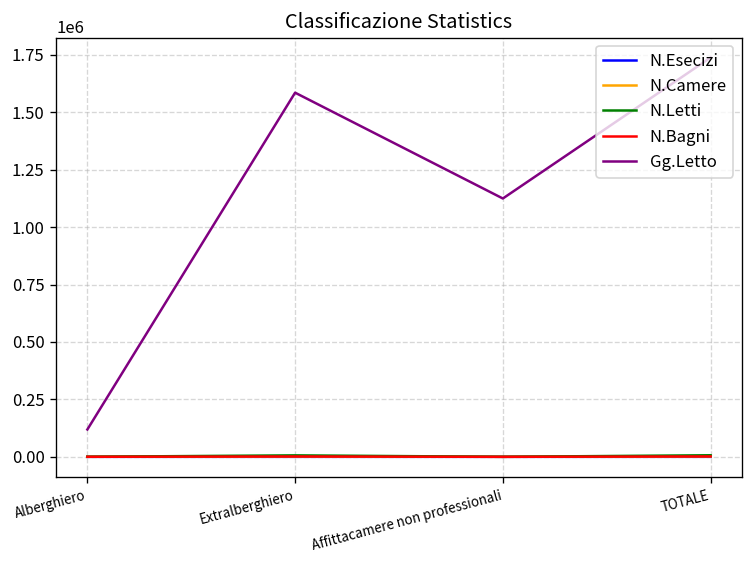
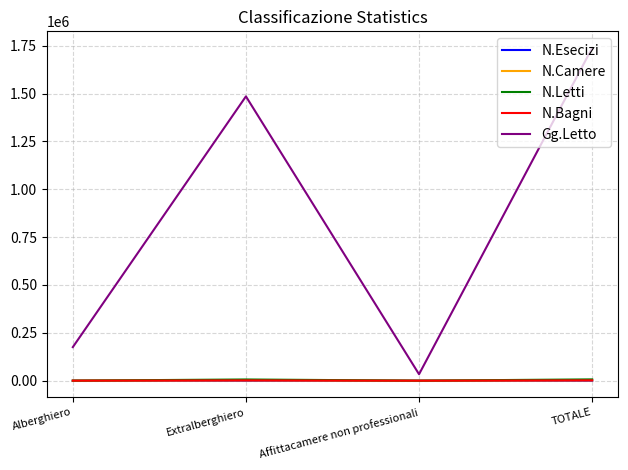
Gg.Letto, Alberghiero: 120000 -> 180000
Gg.Letto, Extralberghiero: 1590000 -> 1490000
Gg.Letto, Affittacamere non professionali: 1120000 -> 30000
